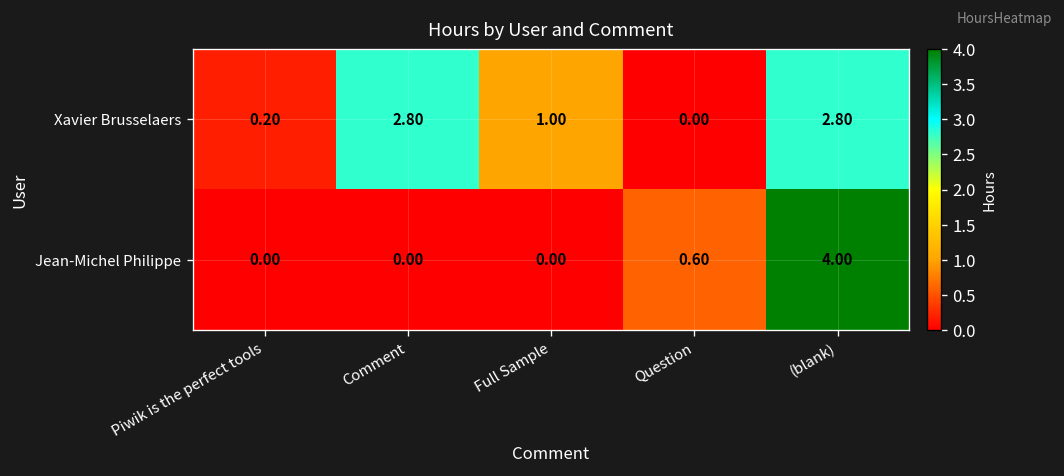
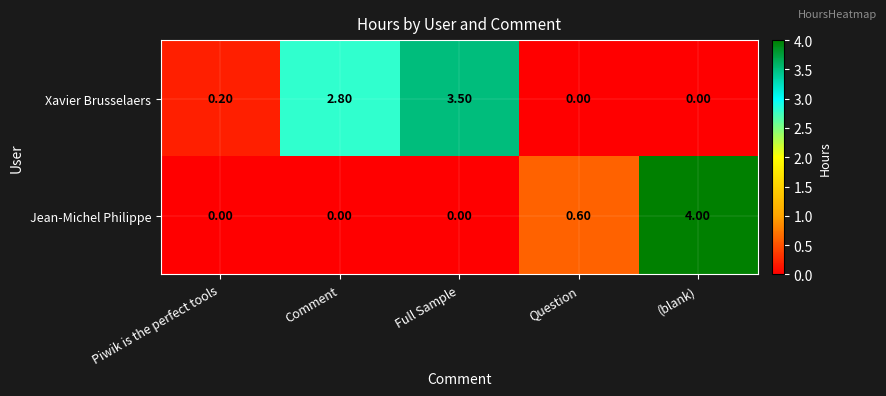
Xavier Brusselaers, Full Sample: 1.00 -> 3.50
Xavier Brusselaers, (blank): 2.80 -> 0.00
